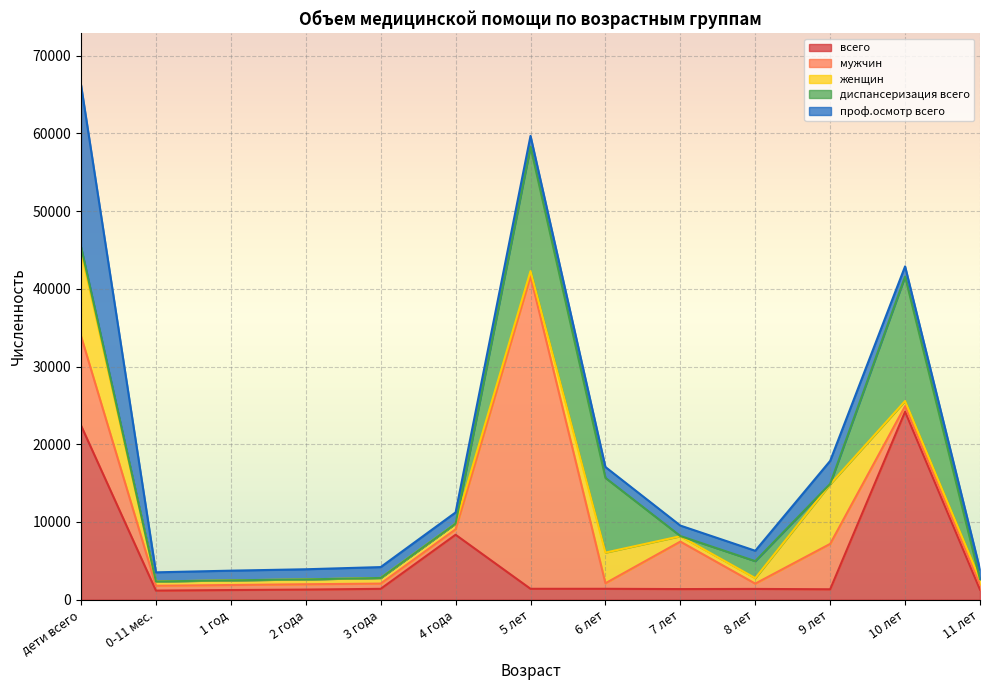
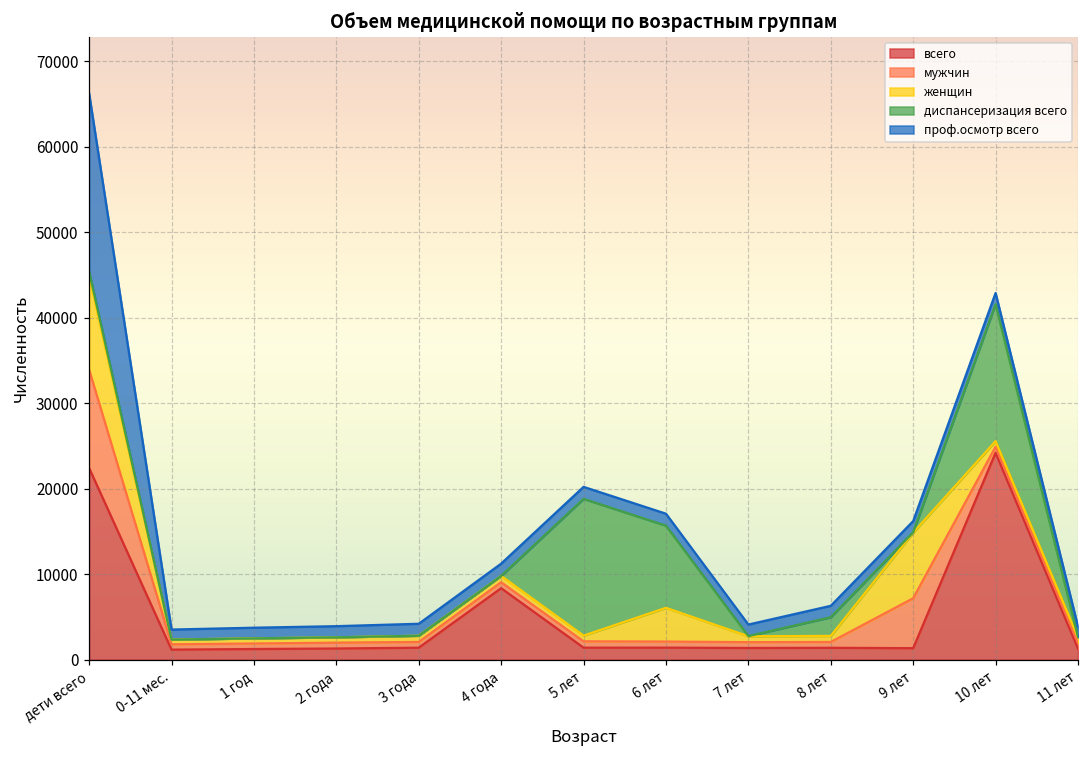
мужчин, 5 лет: 40000 -> 1000
мужчин, 7 лет: 6000 -> 1000
проф.осмотр всего, 9 лет: 3000 -> 1000
